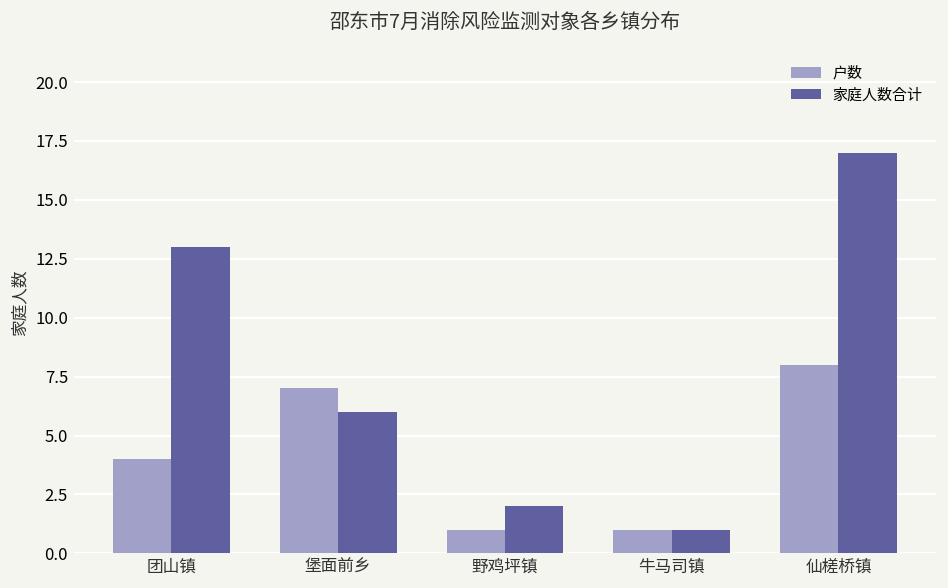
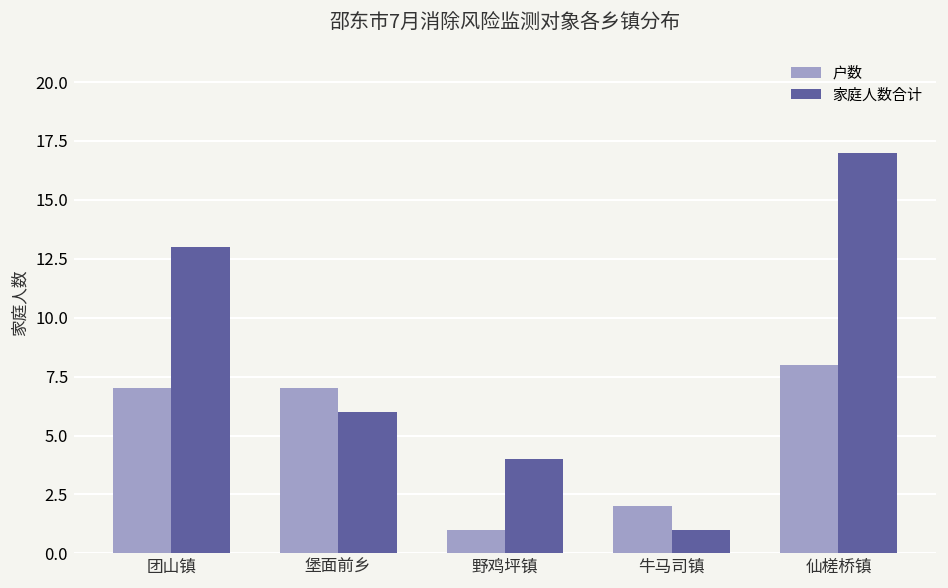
户数, 团山镇: 4 -> 7
家庭人数合计, 野鸡坪镇: 2 -> 4
户数, 牛马司镇: 1 -> 2
